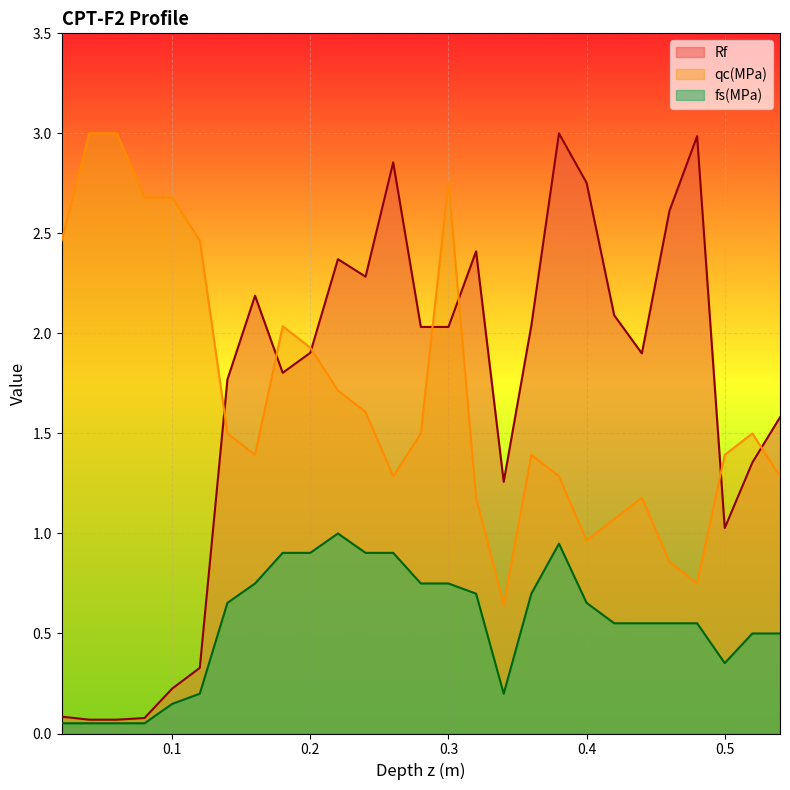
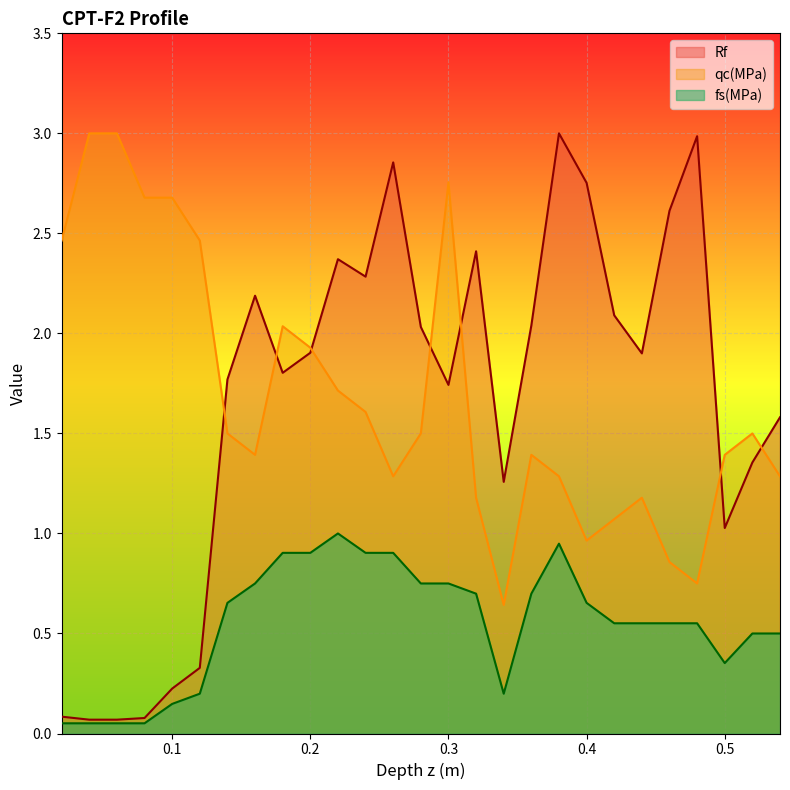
Rf, 0.3: 2.03 -> 1.74
